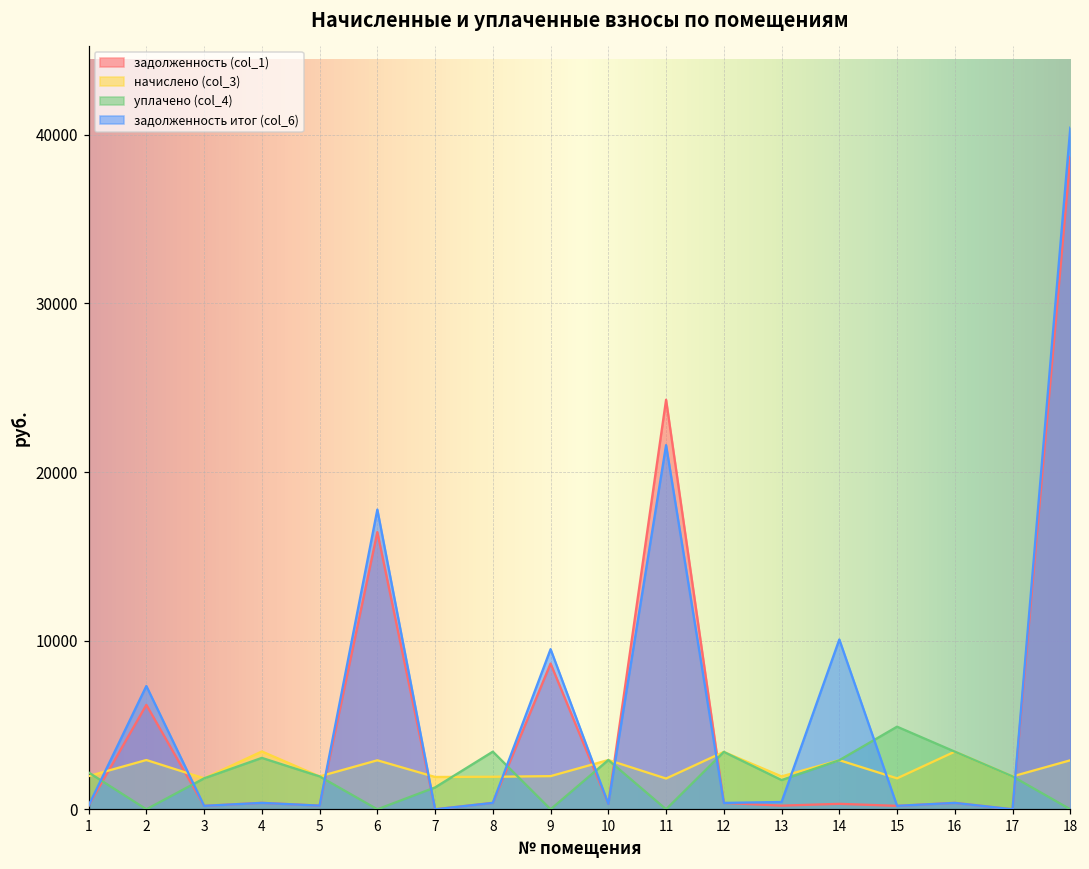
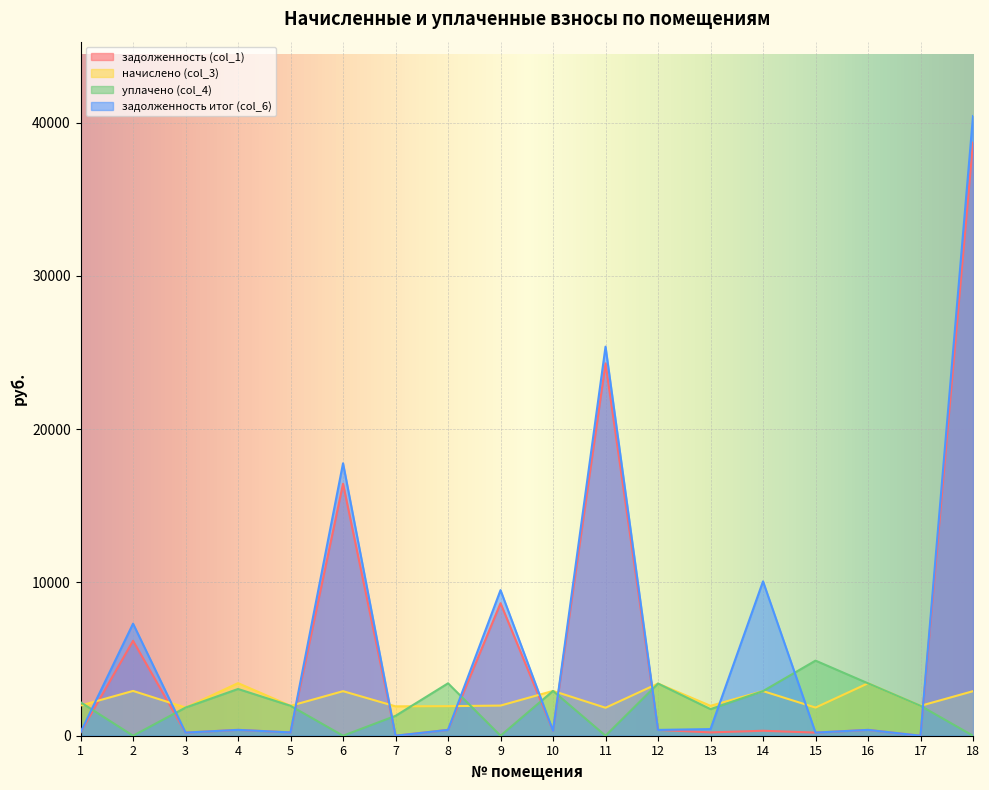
задолженность итог (col_6), 11: 21600 -> 25400
